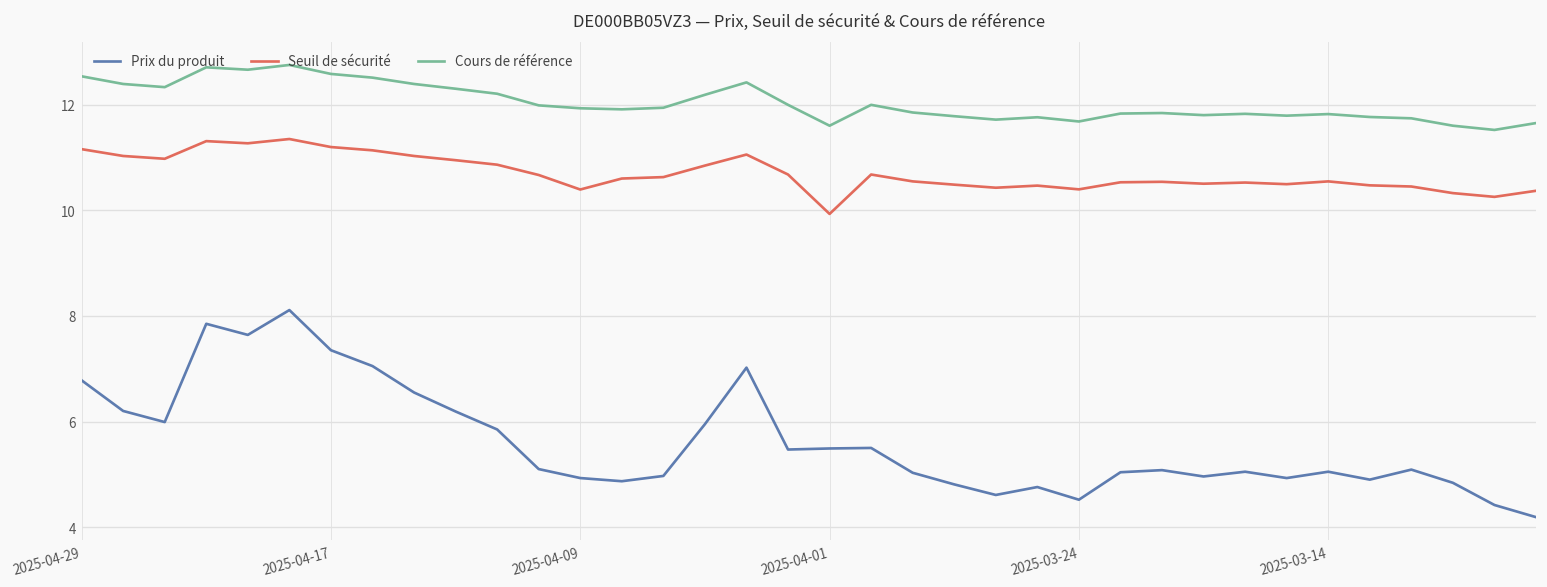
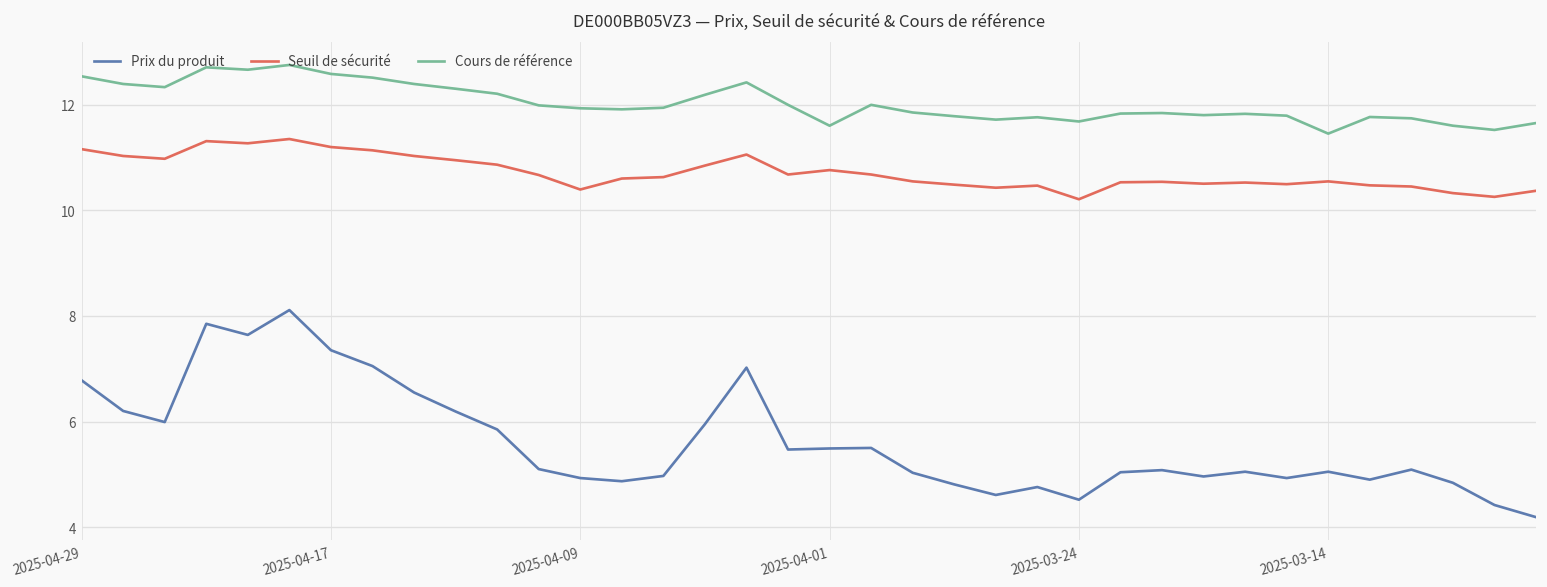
Seuil de sécurité, 2025-04-01: 9.9 -> 10.8
Seuil de sécurité, 2025-03-24: 10.4 -> 10.2
Cours de référence, 2025-03-14: 11.8 -> 11.5
